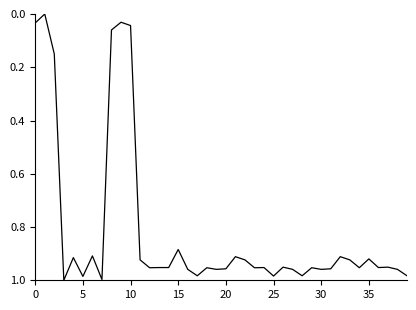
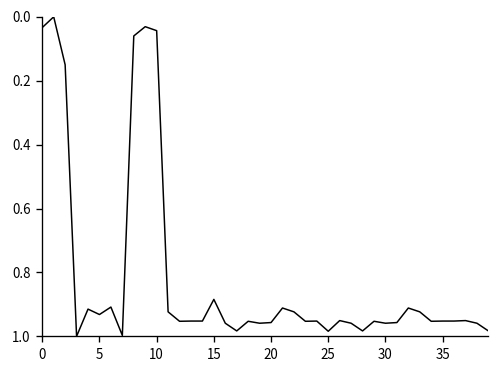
5: 0.99 -> 0.93
35: 0.92 -> 0.95
